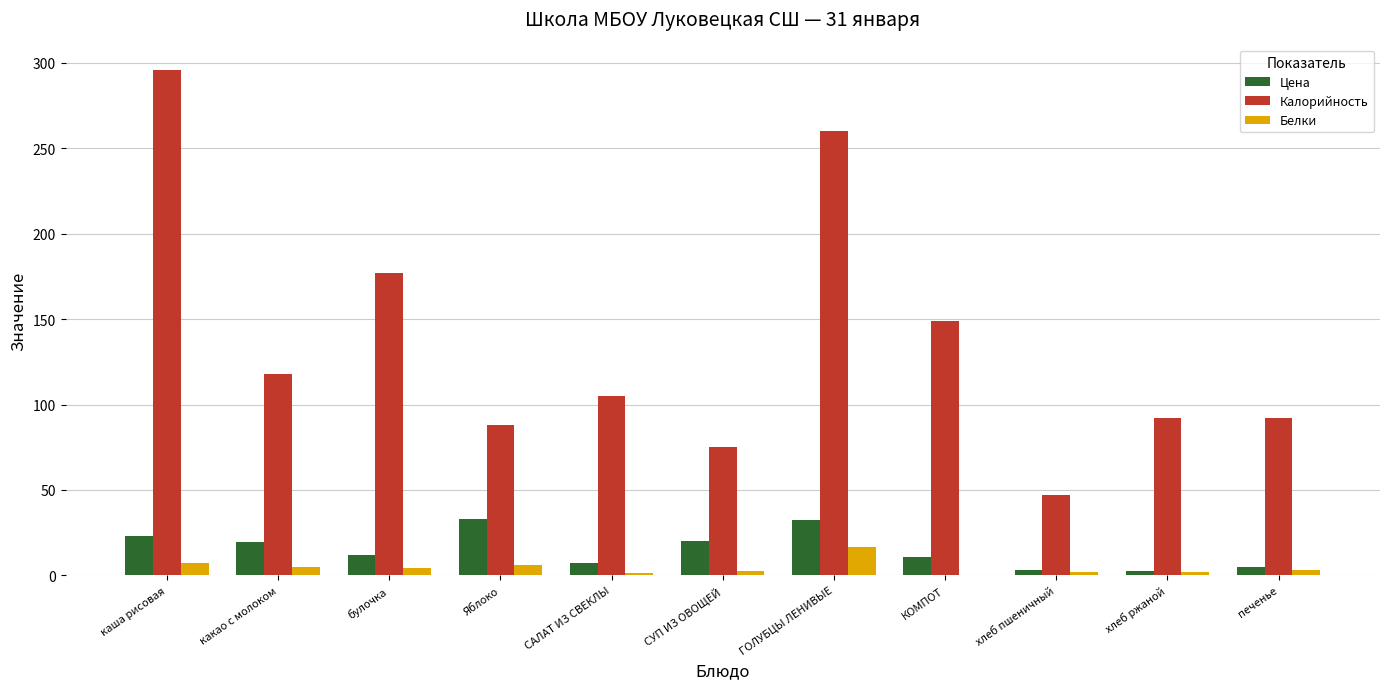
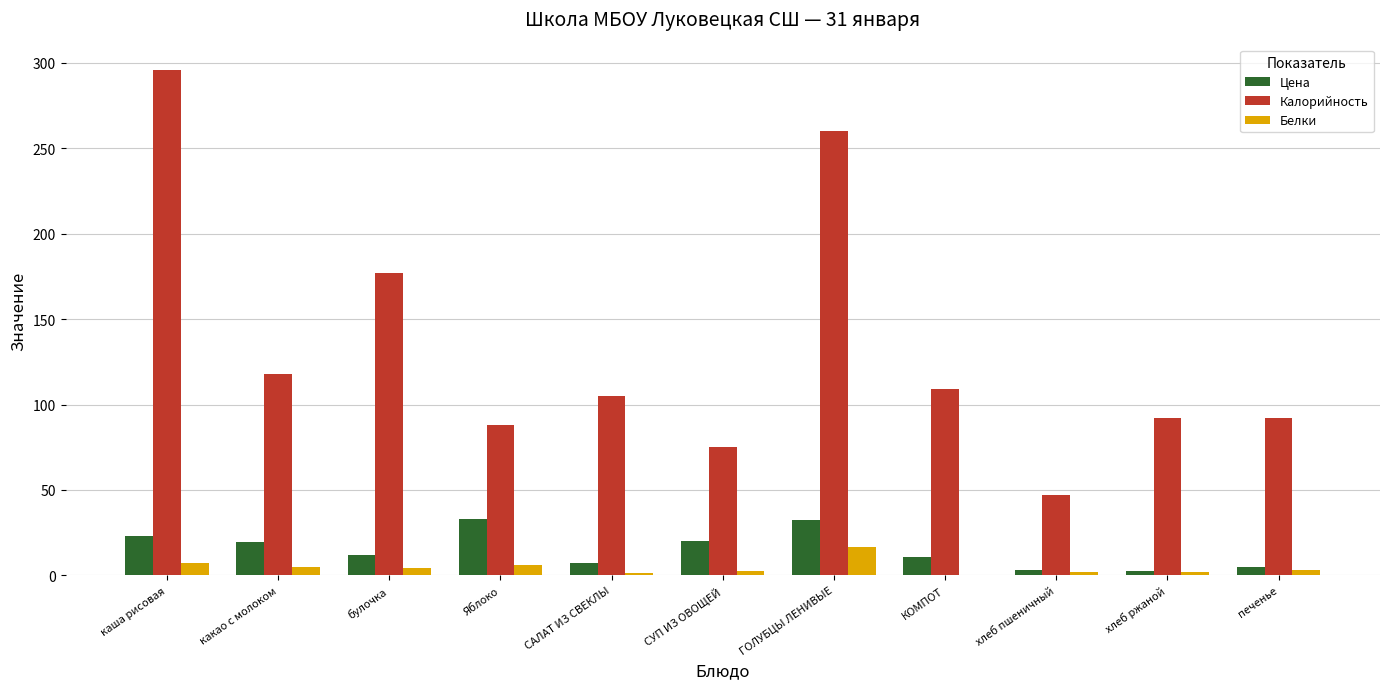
Калорийность, КОМПОТ: 149 -> 109
